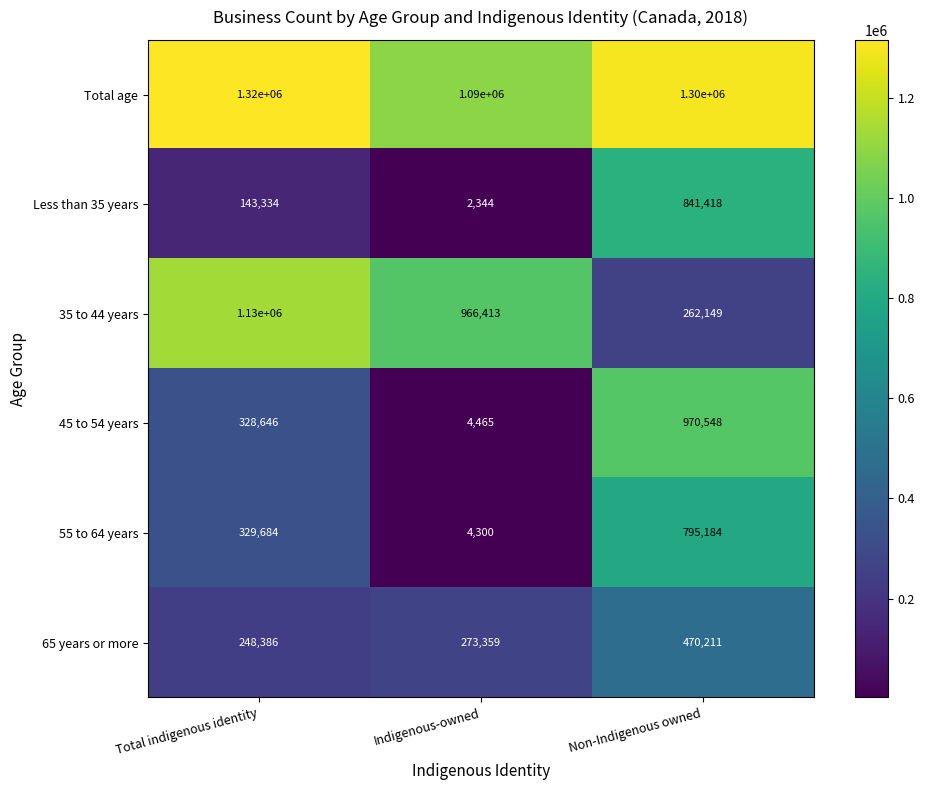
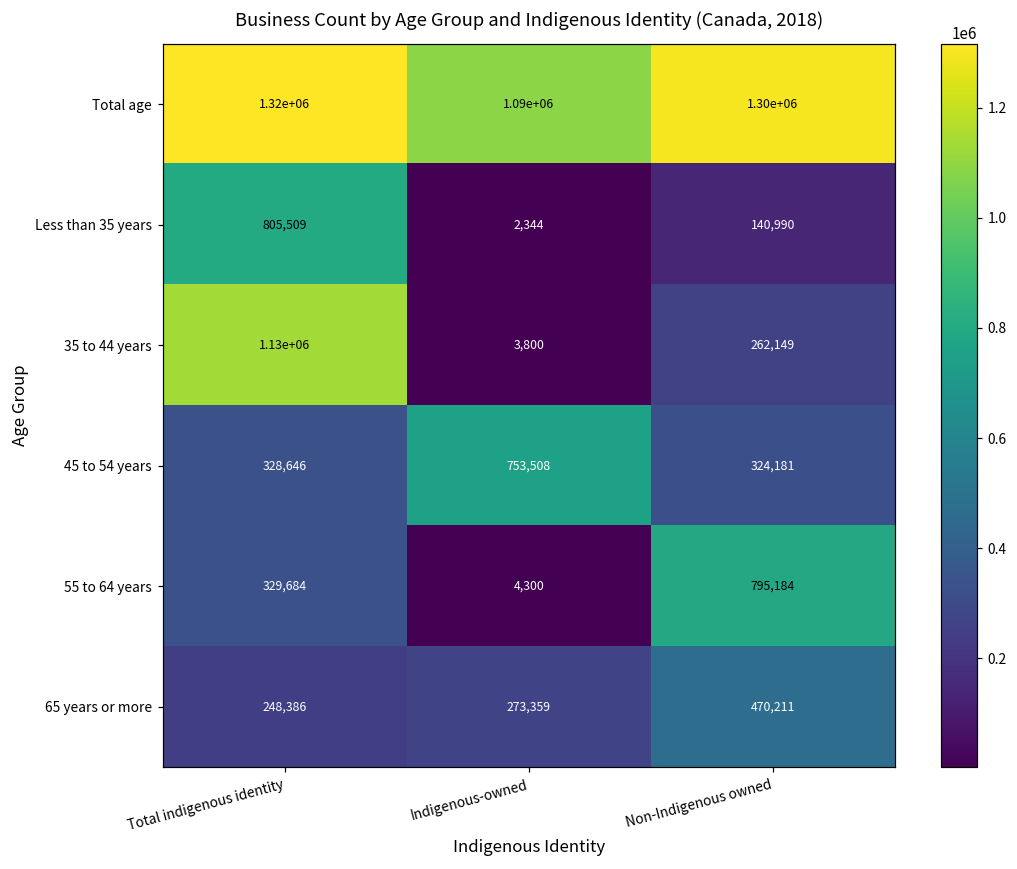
Less than 35 years, Total indigenous identity: 143,334 -> 805,509
Less than 35 years, Non-Indigenous owned: 841,418 -> 140,990
35 to 44 years, Indigenous-owned: 966,413 -> 3,800
45 to 54 years, Indigenous-owned: 4,465 -> 753,508
45 to 54 years, Non-Indigenous owned: 970,548 -> 324,181
